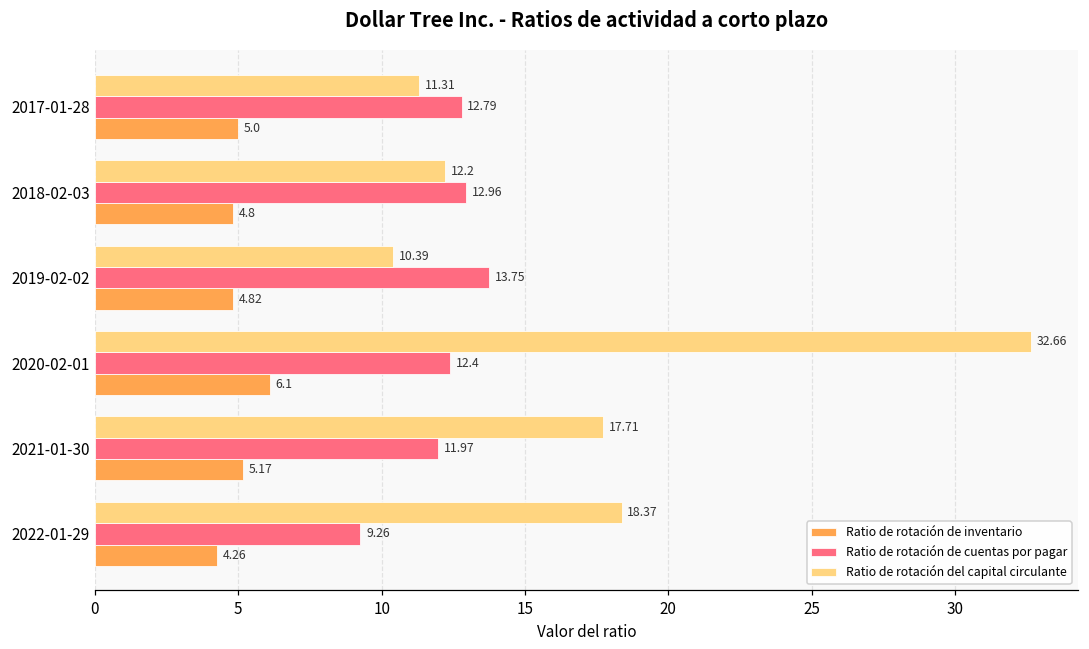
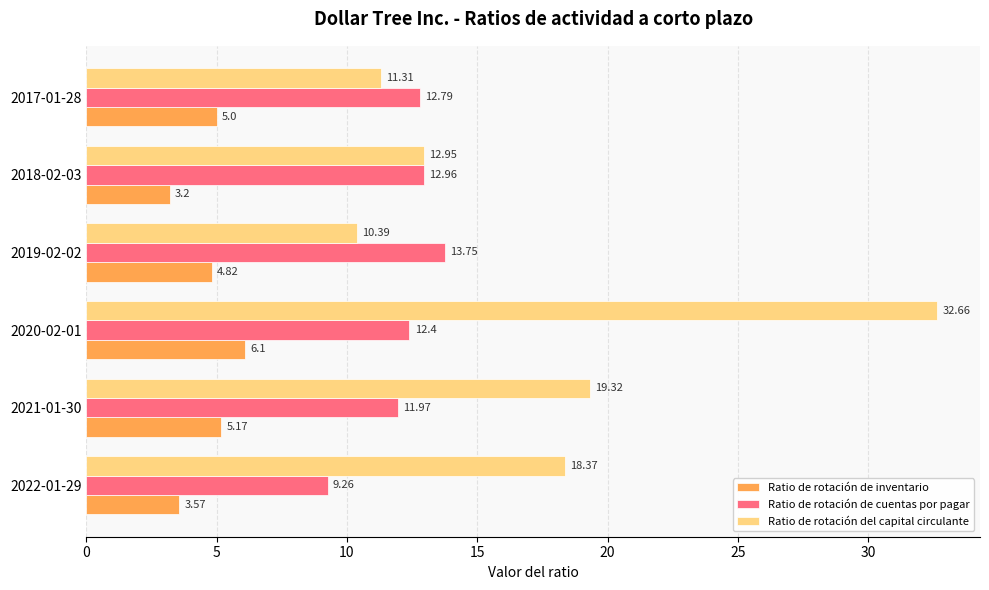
Ratio de rotación del capital circulante, 2018-02-03: 12.2 -> 12.95
Ratio de rotación de inventario, 2018-02-03: 4.8 -> 3.2
Ratio de rotación del capital circulante, 2021-01-30: 17.71 -> 19.32
Ratio de rotación de inventario, 2022-01-29: 4.26 -> 3.57
